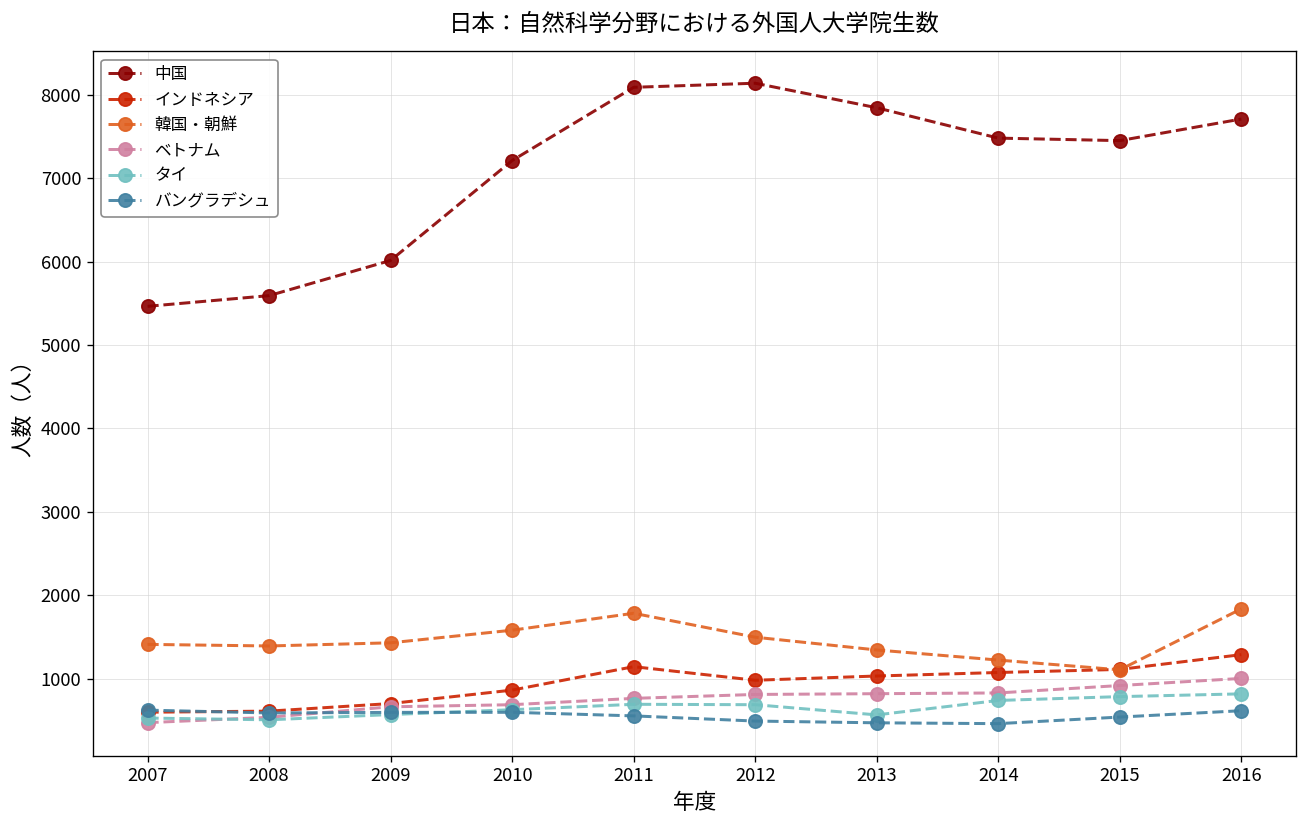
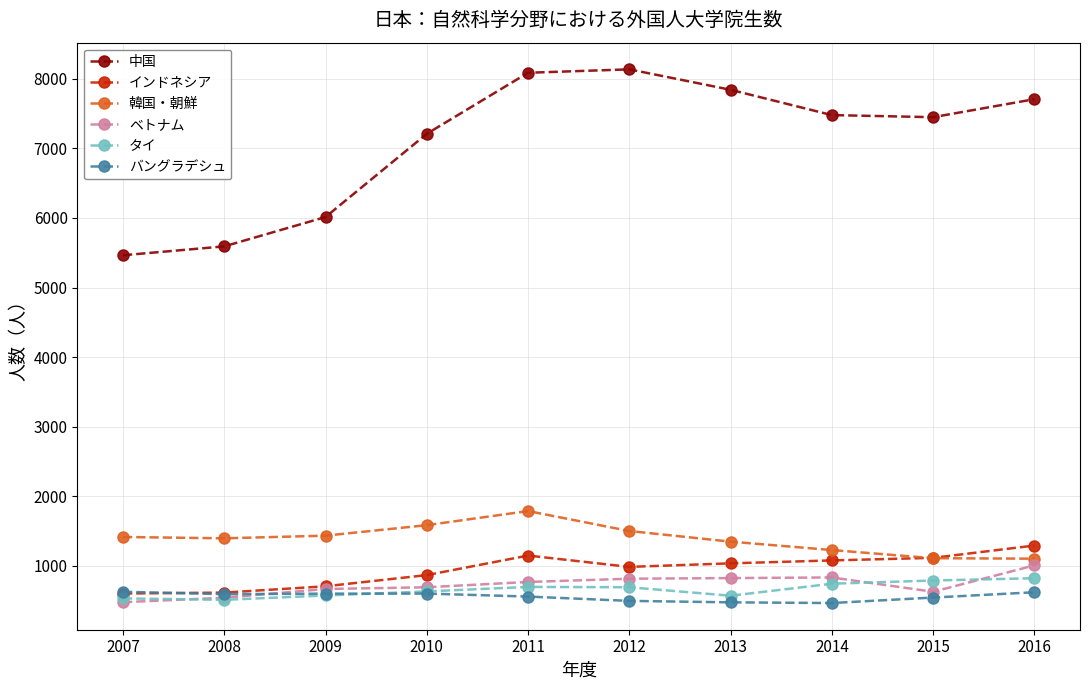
ベトナム, 2015: 900 -> 600
韓国・朝鮮, 2016: 1800 -> 1100
